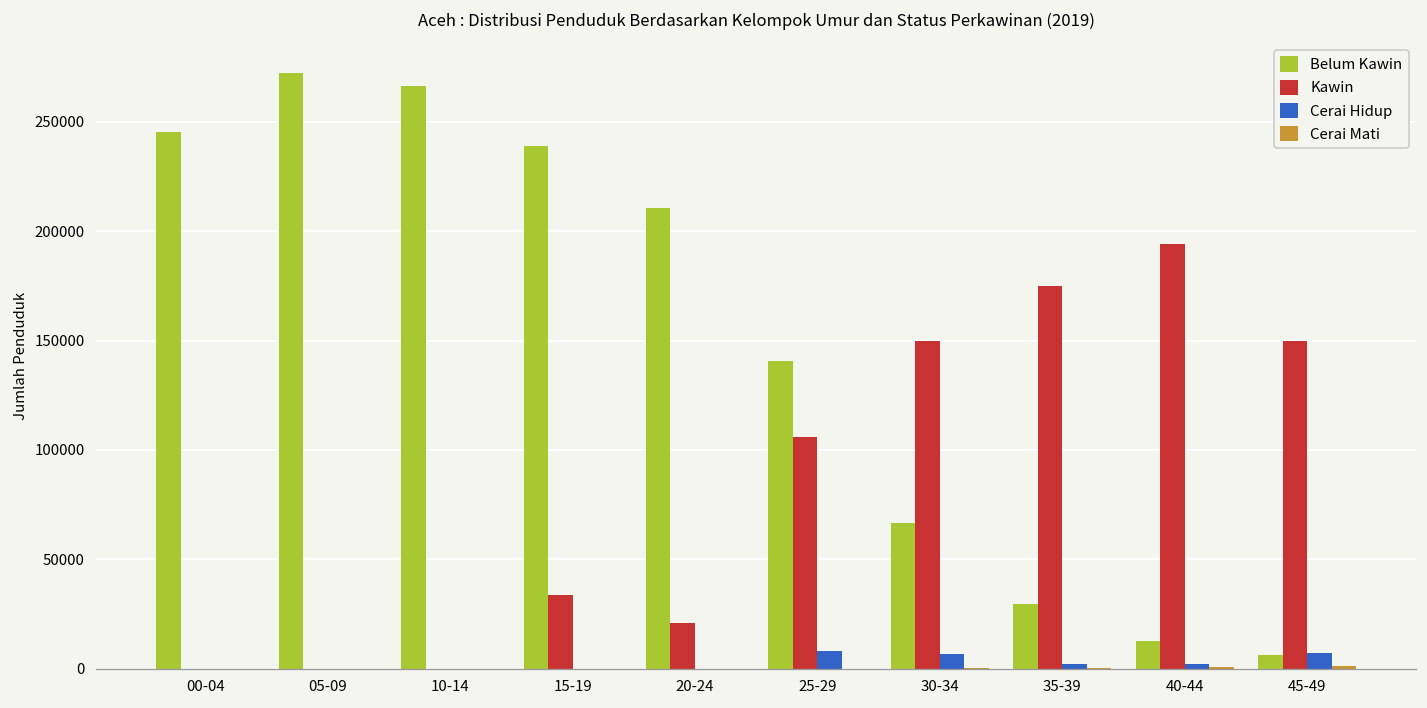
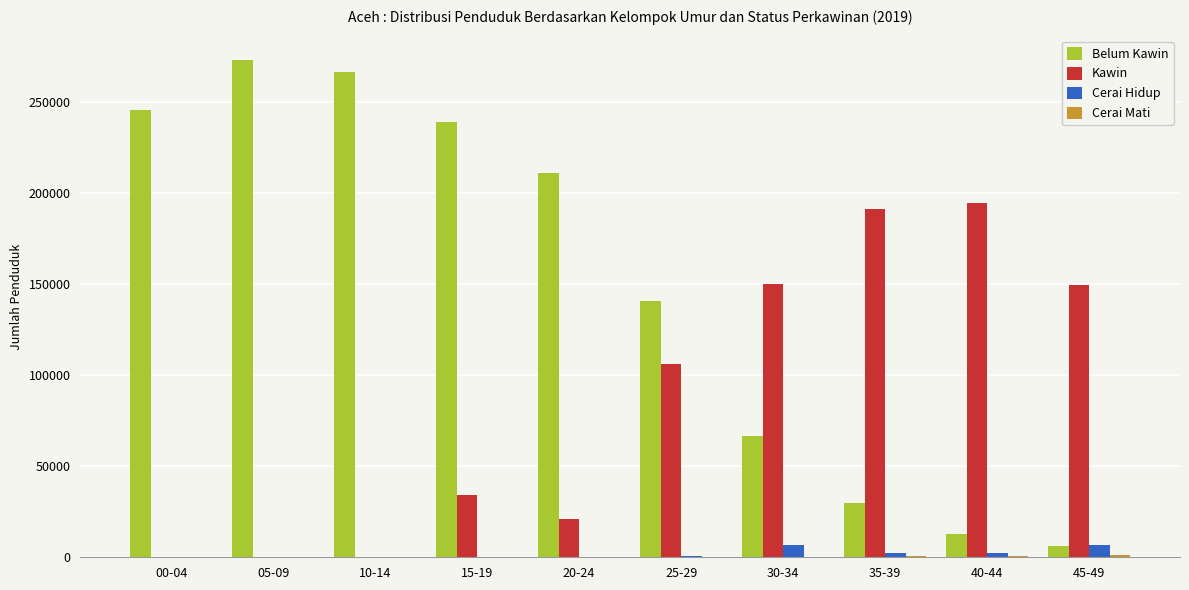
Cerai Hidup, 25-29: 8000 -> 1000
Kawin, 35-39: 175000 -> 191000
